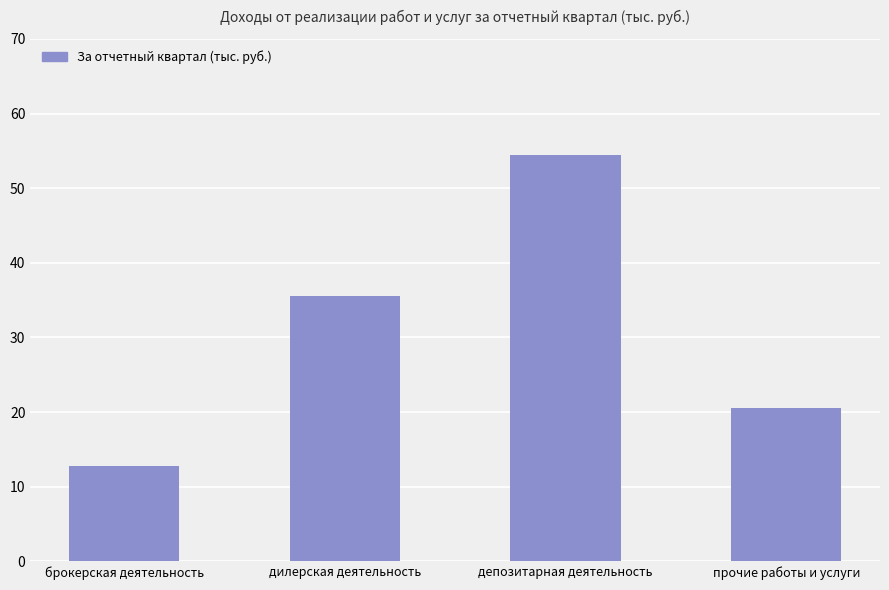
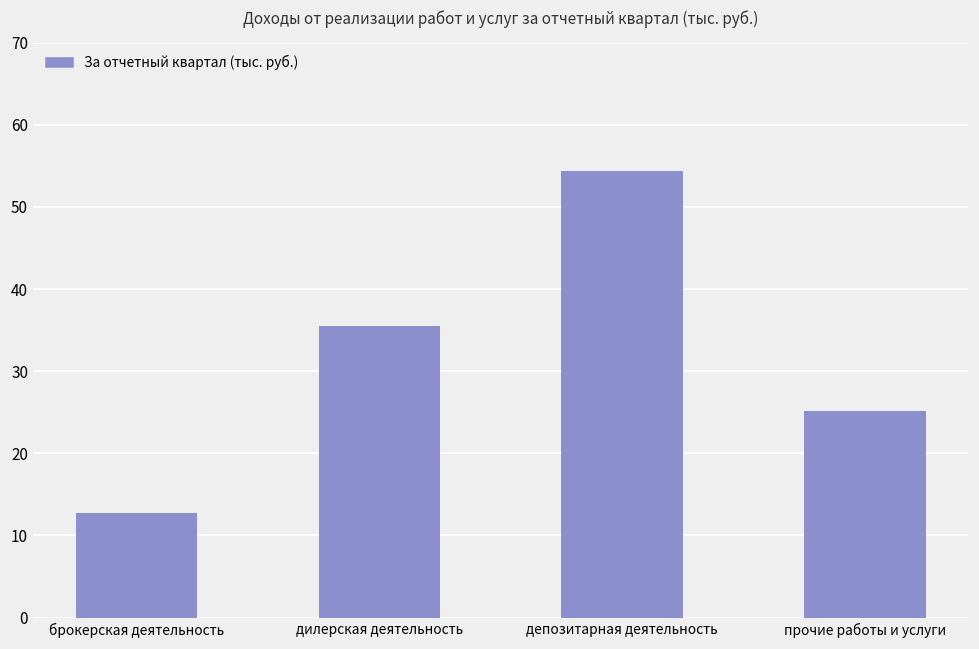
прочие работы и услуги: 21 -> 25
